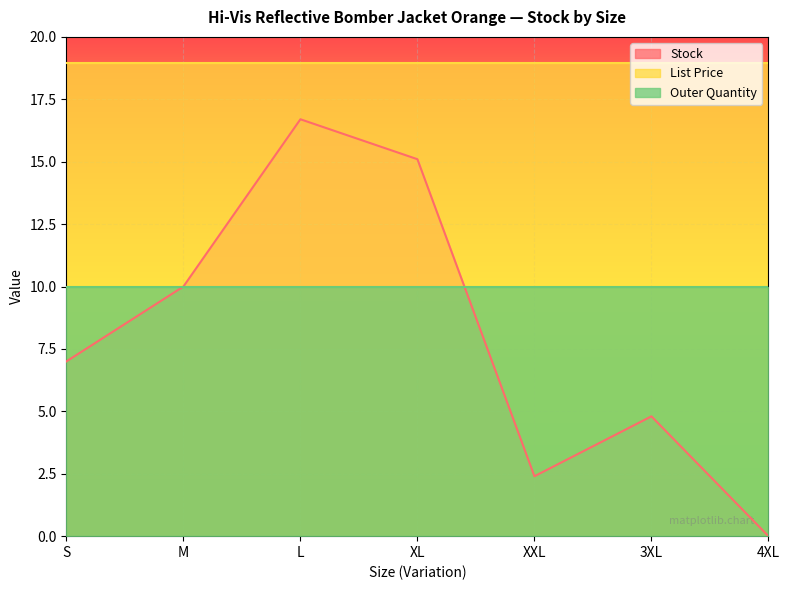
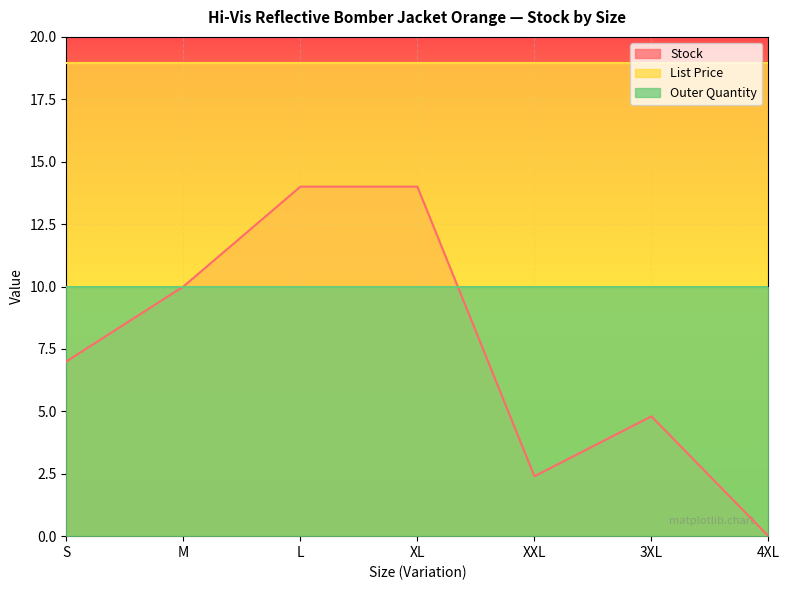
Stock, L: 16.7 -> 14.0
Stock, XL: 15.1 -> 14.0
